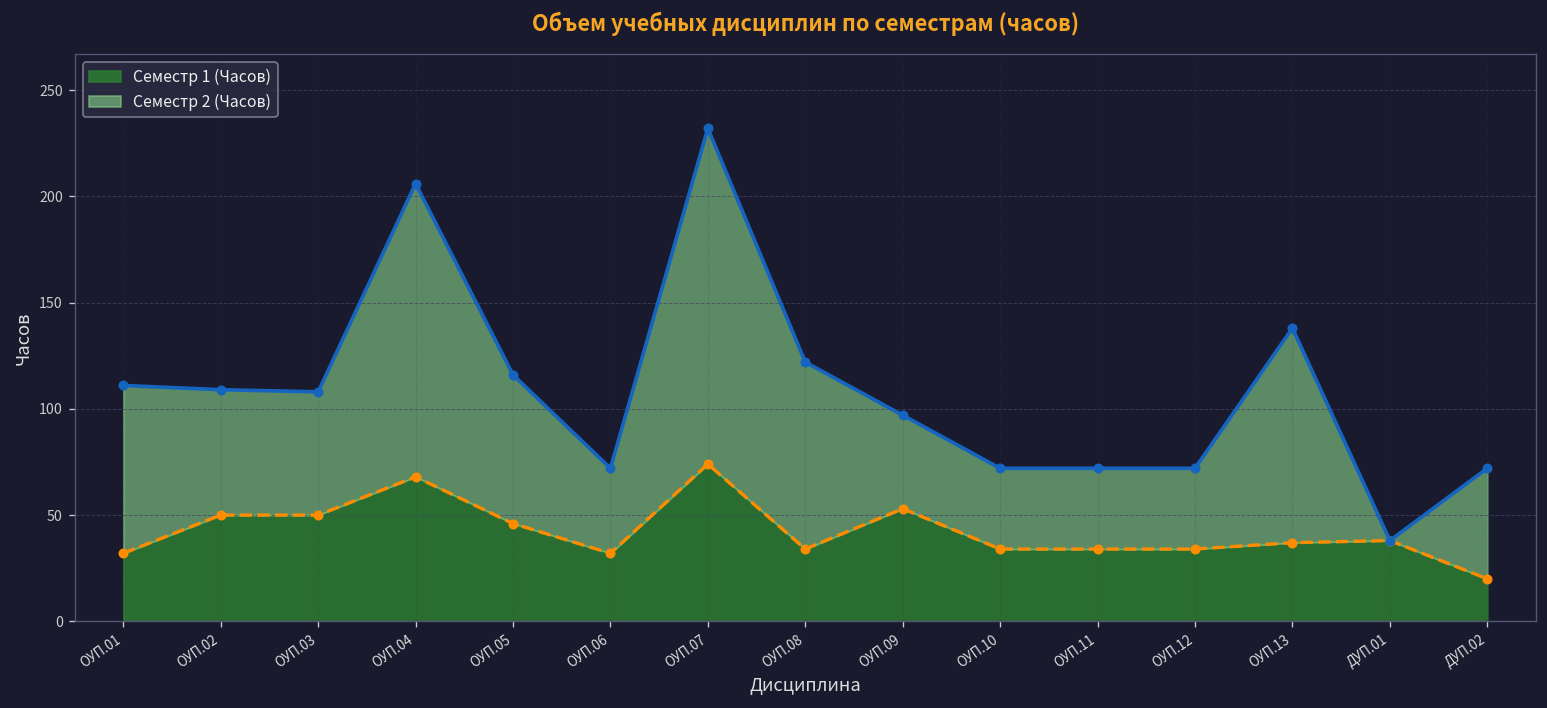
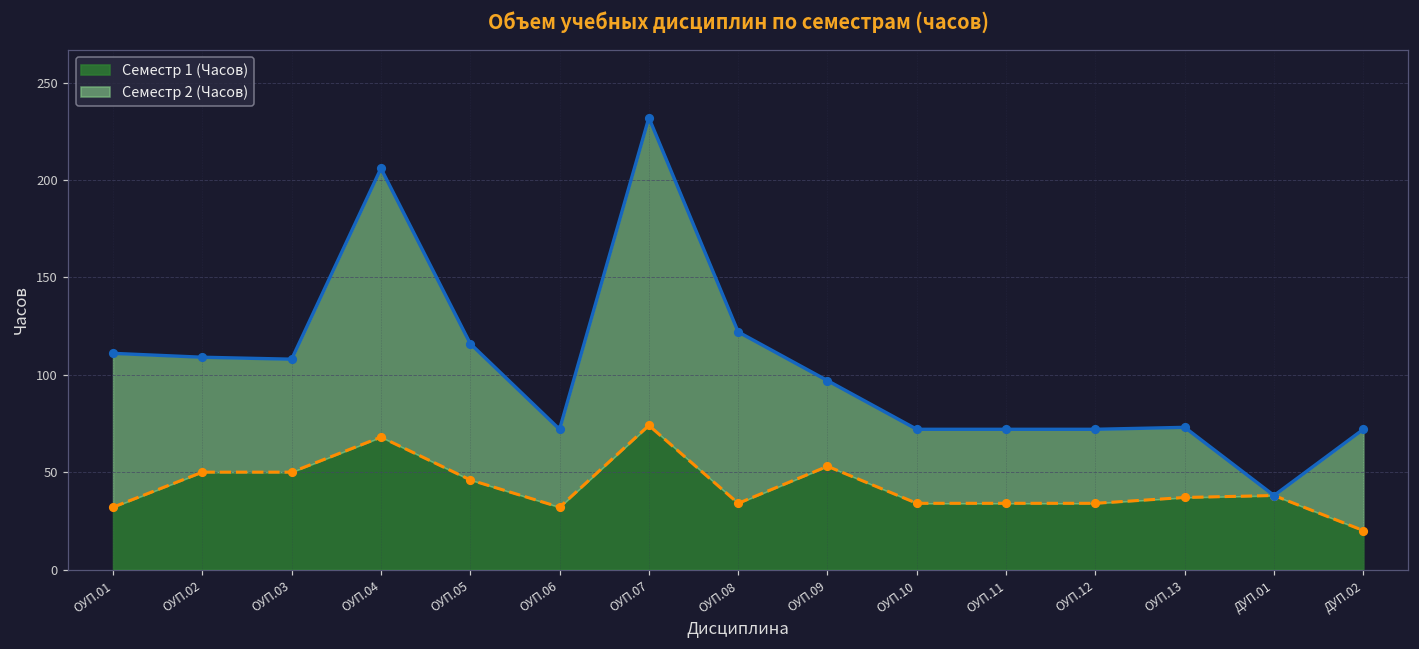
Семестр 2 (Часов), ОУП.13: 101 -> 36
